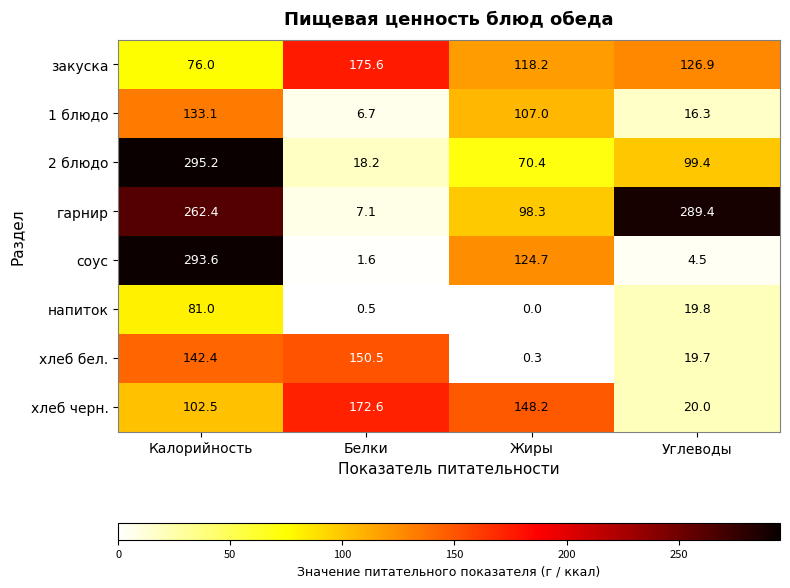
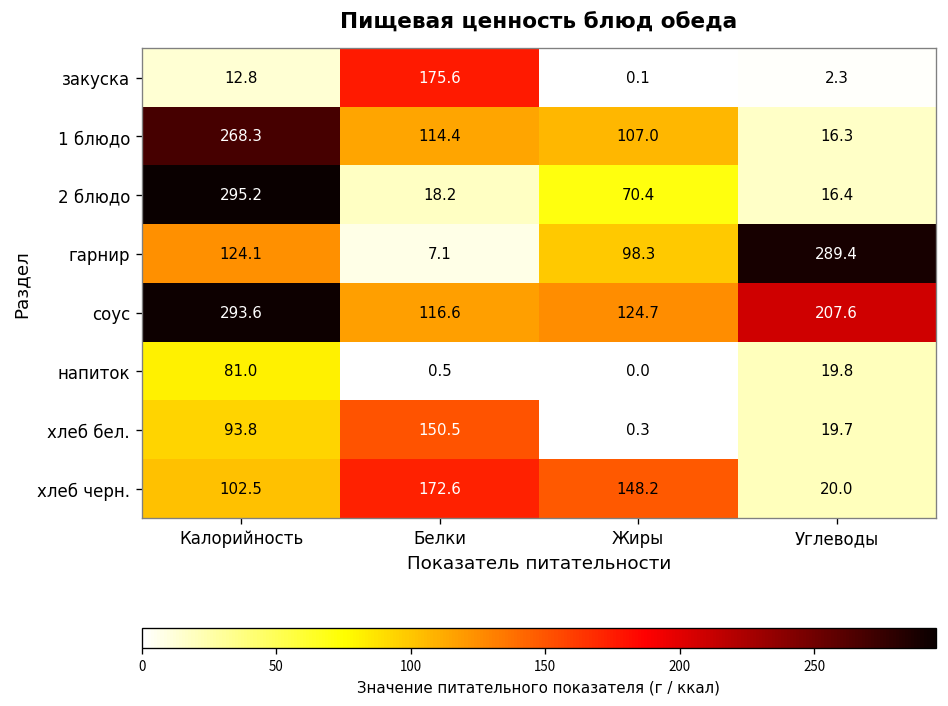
закуска, Калорийность: 76.0 -> 12.8
закуска, Жиры: 118.2 -> 0.1
закуска, Углеводы: 126.9 -> 2.3
1 блюдо, Калорийность: 133.1 -> 268.3
1 блюдо, Белки: 6.7 -> 114.4
2 блюдо, Углеводы: 99.4 -> 16.4
гарнир, Калорийность: 262.4 -> 124.1
соус, Белки: 1.6 -> 116.6
соус, Углеводы: 4.5 -> 207.6
хлеб бел., Калорийность: 142.4 -> 93.8
